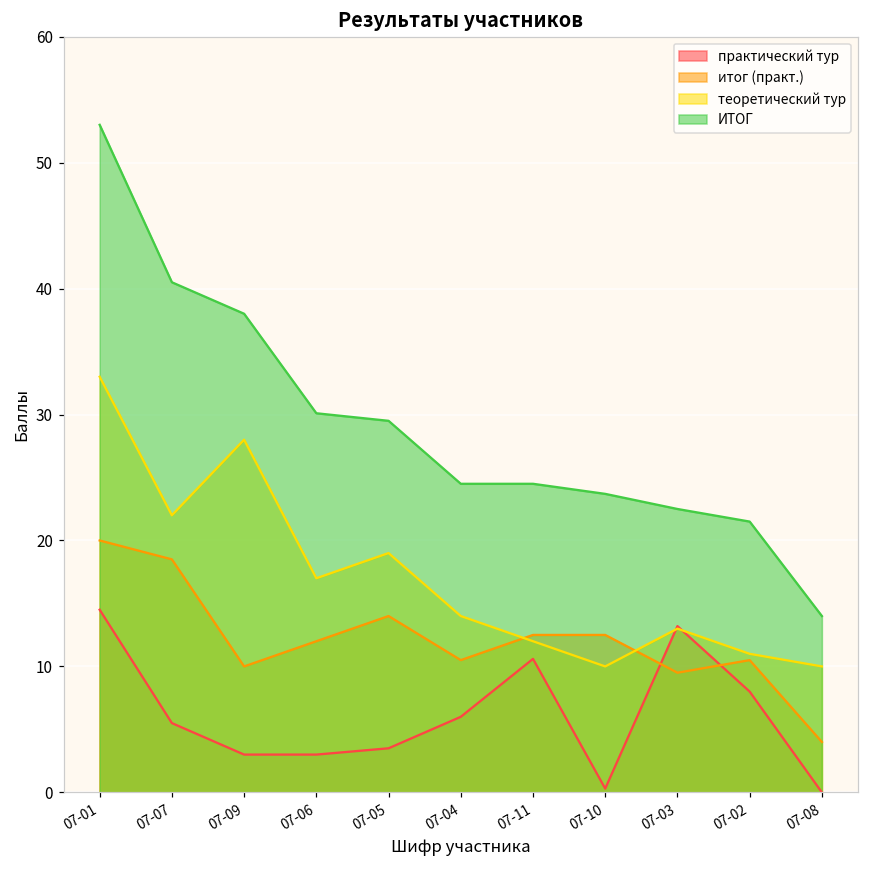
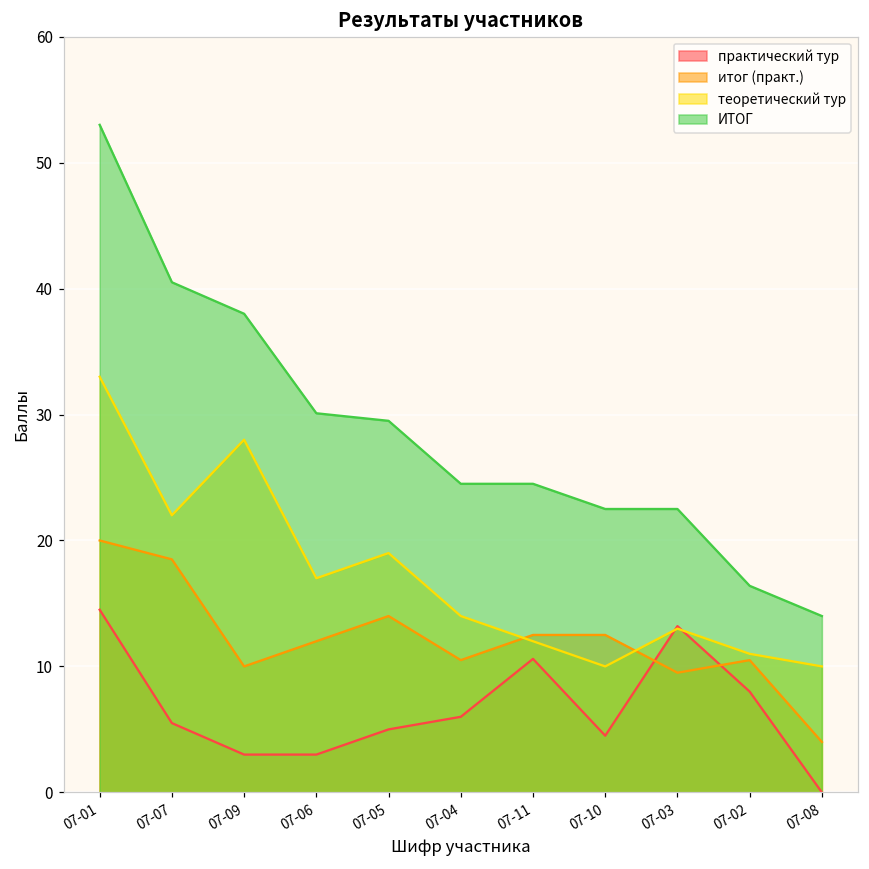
практический тур, 07-05: 3.5 -> 5.0
практический тур, 07-10: 0.3 -> 4.5
ИТОГ, 07-10: 23.7 -> 22.5
ИТОГ, 07-02: 21.5 -> 16.4
